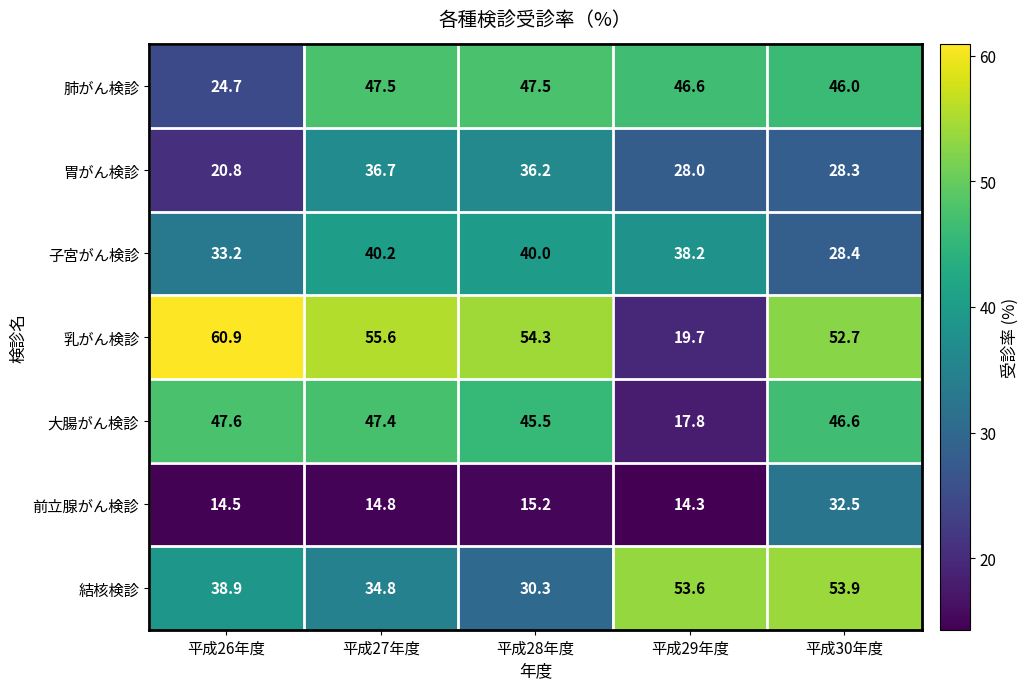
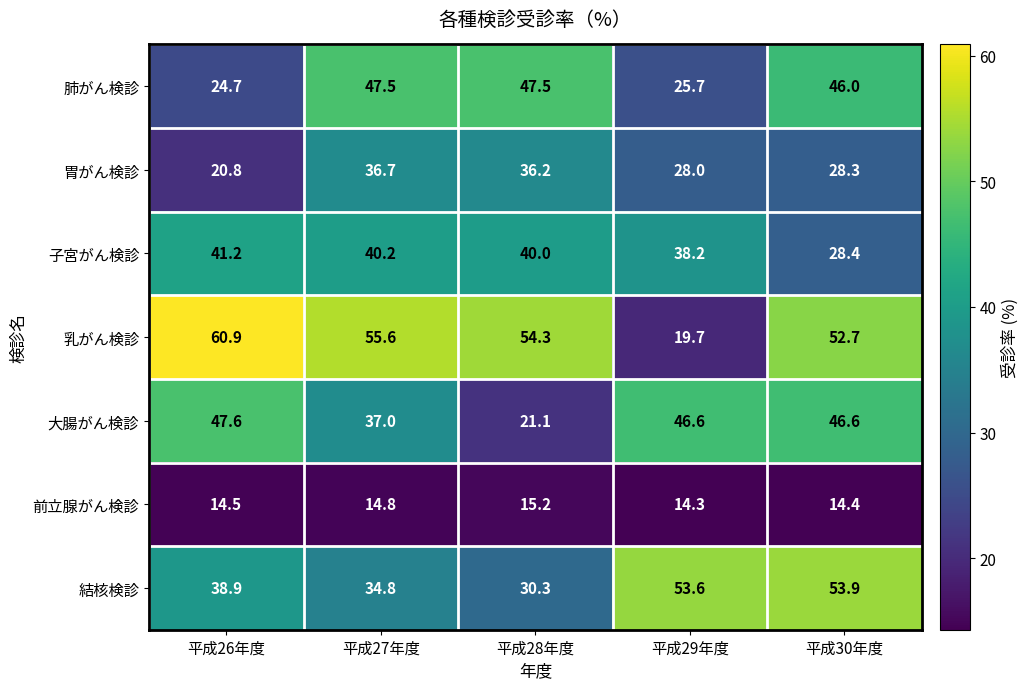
肺がん検診, 平成29年度: 46.6 -> 25.7
子宮がん検診, 平成26年度: 33.2 -> 41.2
大腸がん検診, 平成27年度: 47.4 -> 37.0
大腸がん検診, 平成28年度: 45.5 -> 21.1
大腸がん検診, 平成29年度: 17.8 -> 46.6
前立腺がん検診, 平成30年度: 32.5 -> 14.4
